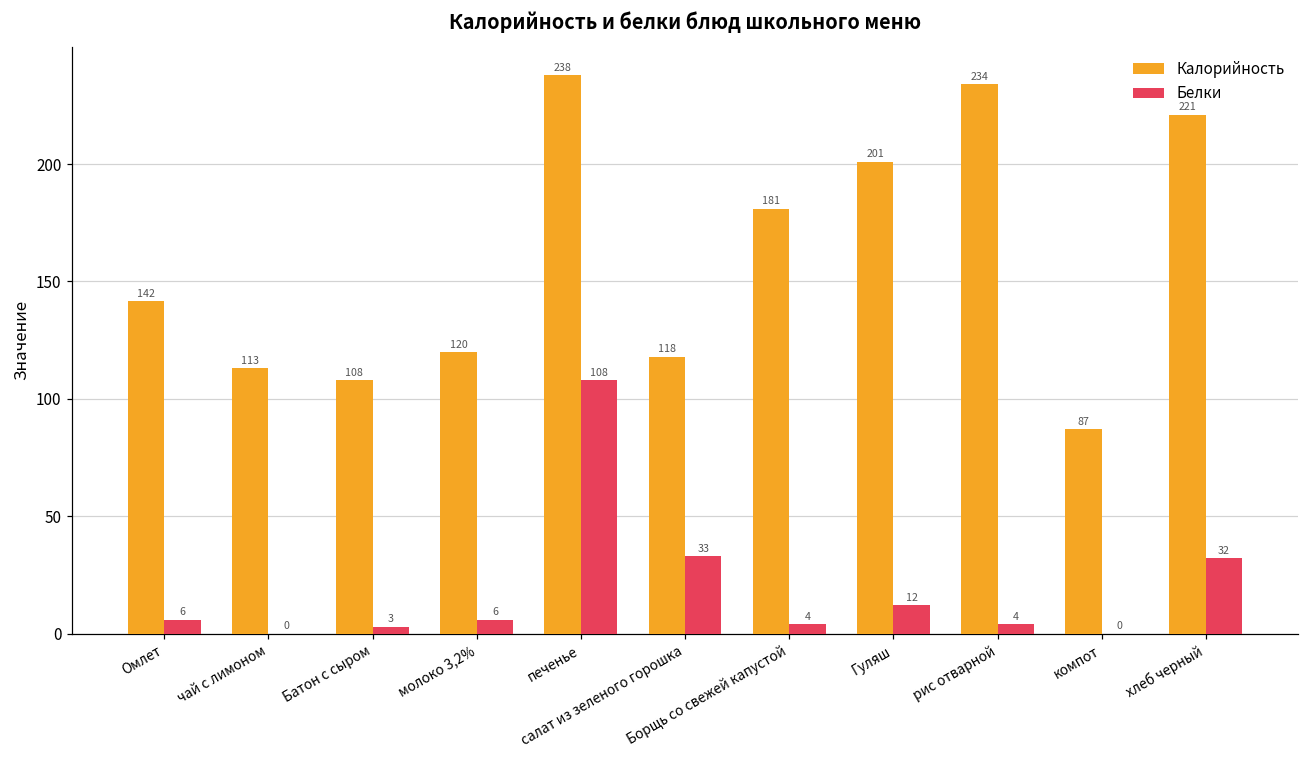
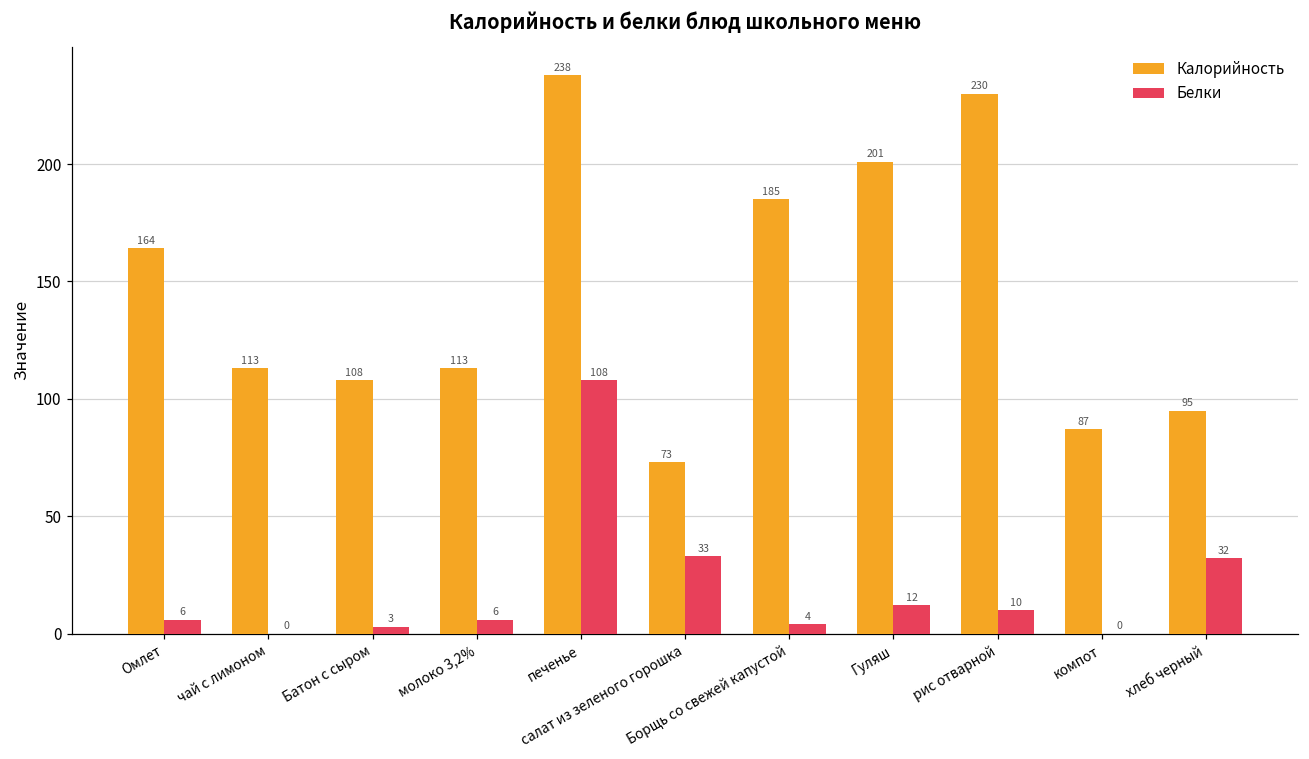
Калорийность, Омлет: 142 -> 164
Калорийность, молоко 3,2%: 120 -> 113
Калорийность, салат из зеленого горошка: 118 -> 73
Калорийность, Борщь со свежей капустой: 181 -> 185
Калорийность, рис отварной: 234 -> 230
Белки, рис отварной: 4 -> 10
Калорийность, хлеб черный: 221 -> 95
